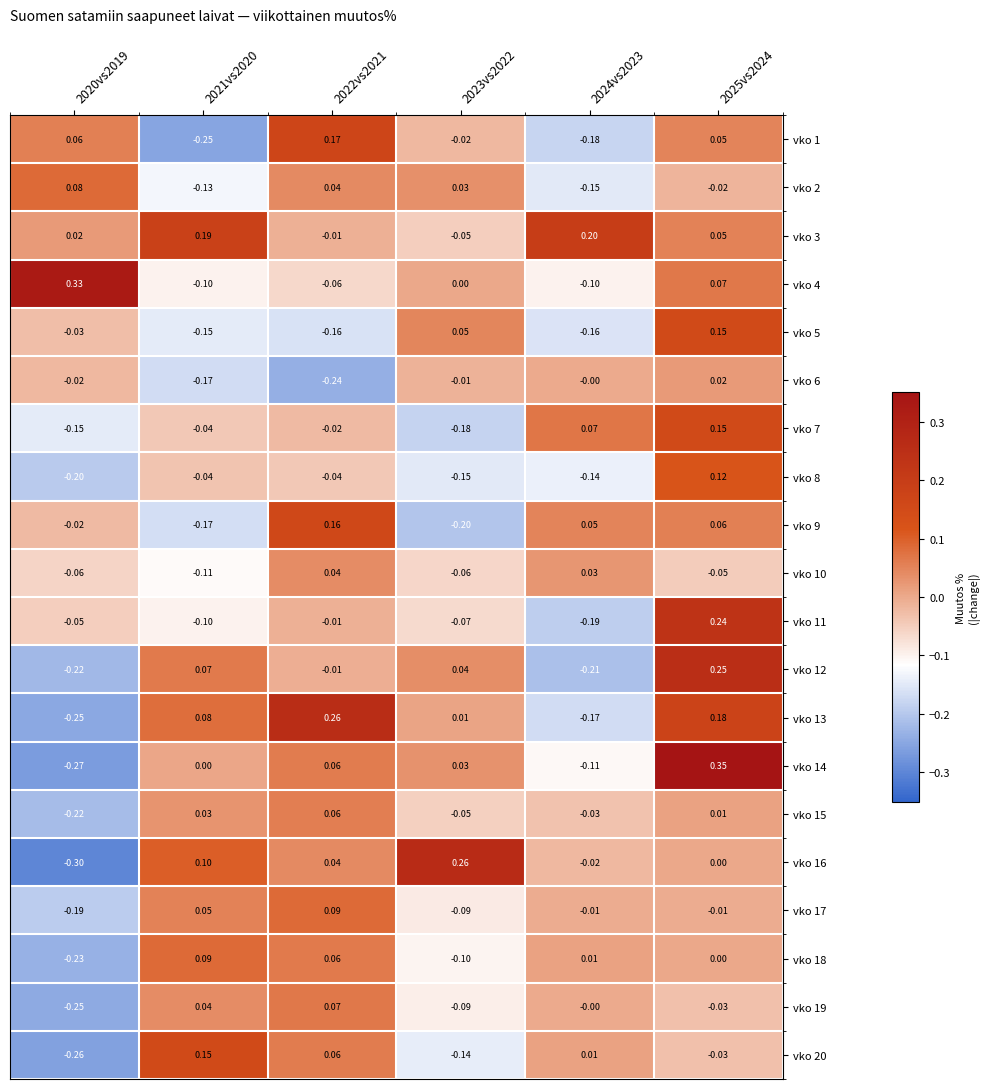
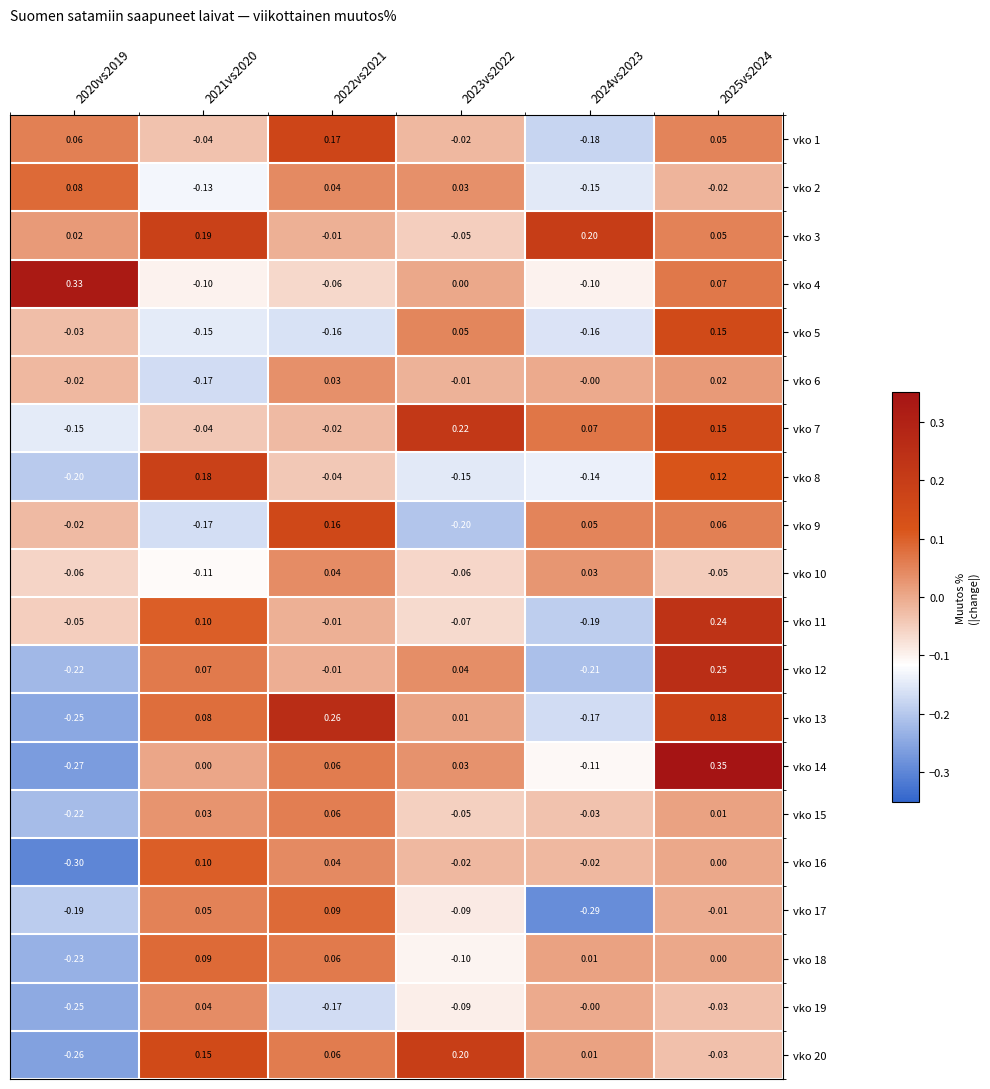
vko 1, 2021vs2020: -0.25 -> -0.04
vko 6, 2022vs2021: -0.24 -> 0.03
vko 7, 2023vs2022: -0.18 -> 0.22
vko 8, 2021vs2020: -0.04 -> 0.18
vko 11, 2021vs2020: -0.10 -> 0.10
vko 16, 2023vs2022: 0.26 -> -0.02
vko 17, 2024vs2023: -0.01 -> -0.29
vko 19, 2022vs2021: 0.07 -> -0.17
vko 20, 2023vs2022: -0.14 -> 0.20
